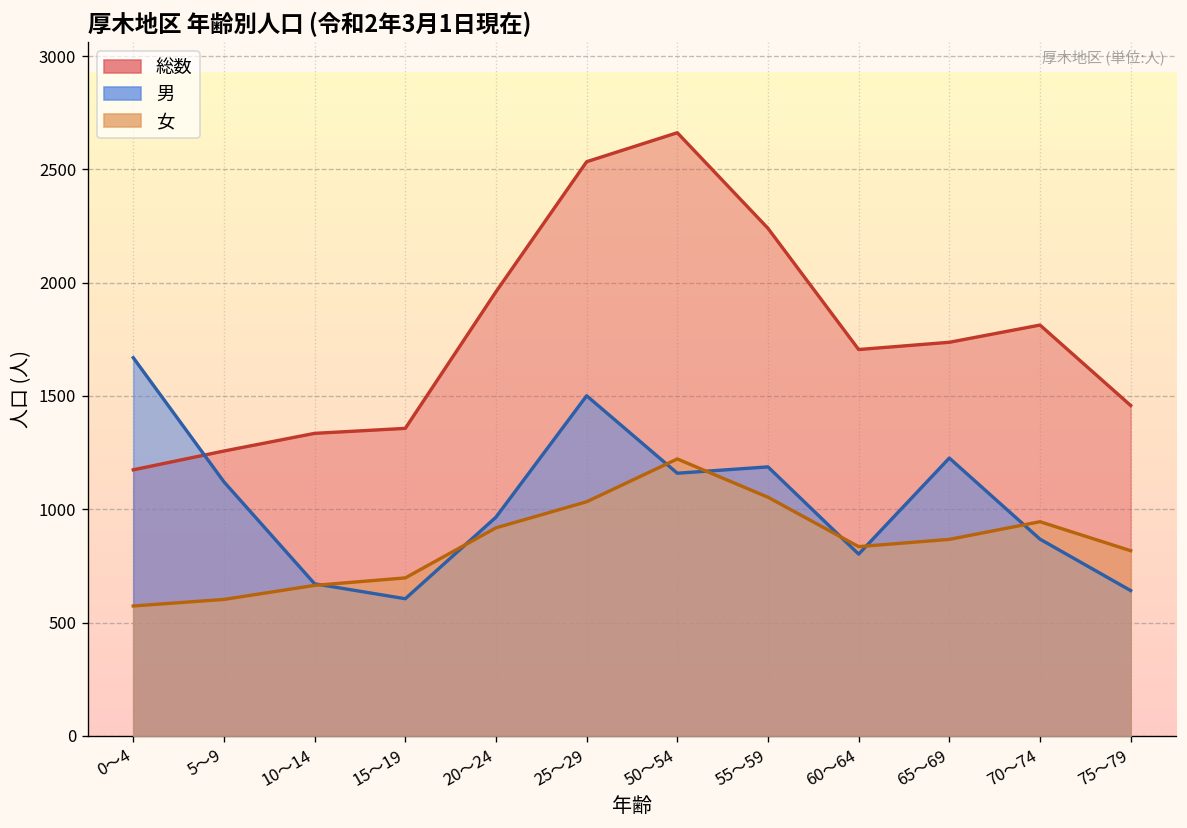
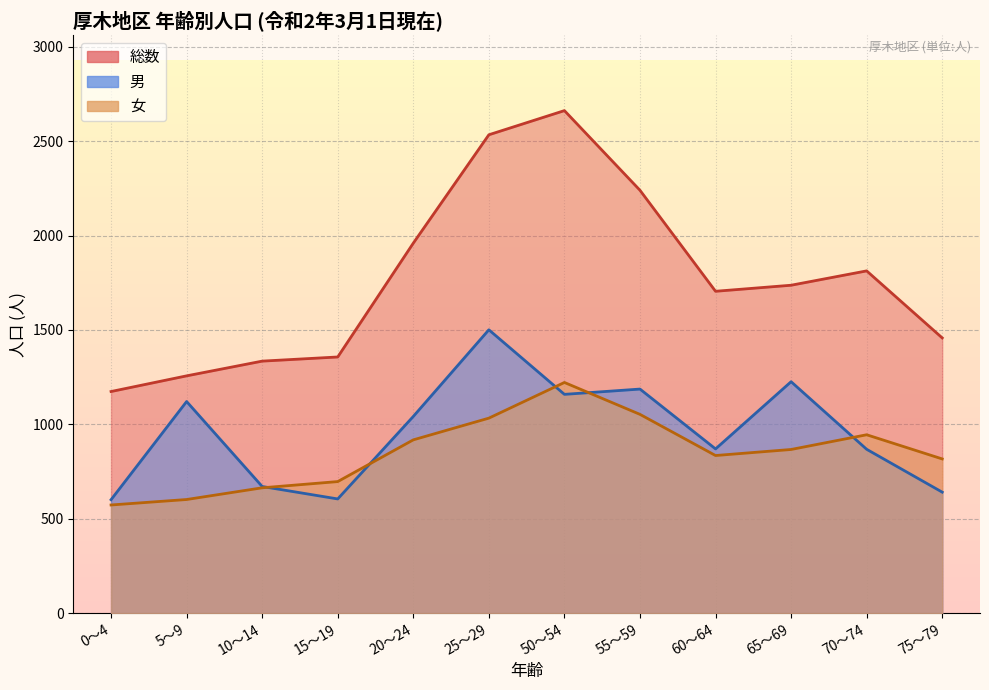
男, 0～4: 1670 -> 600
男, 20～24: 970 -> 1040
男, 60～64: 800 -> 870
